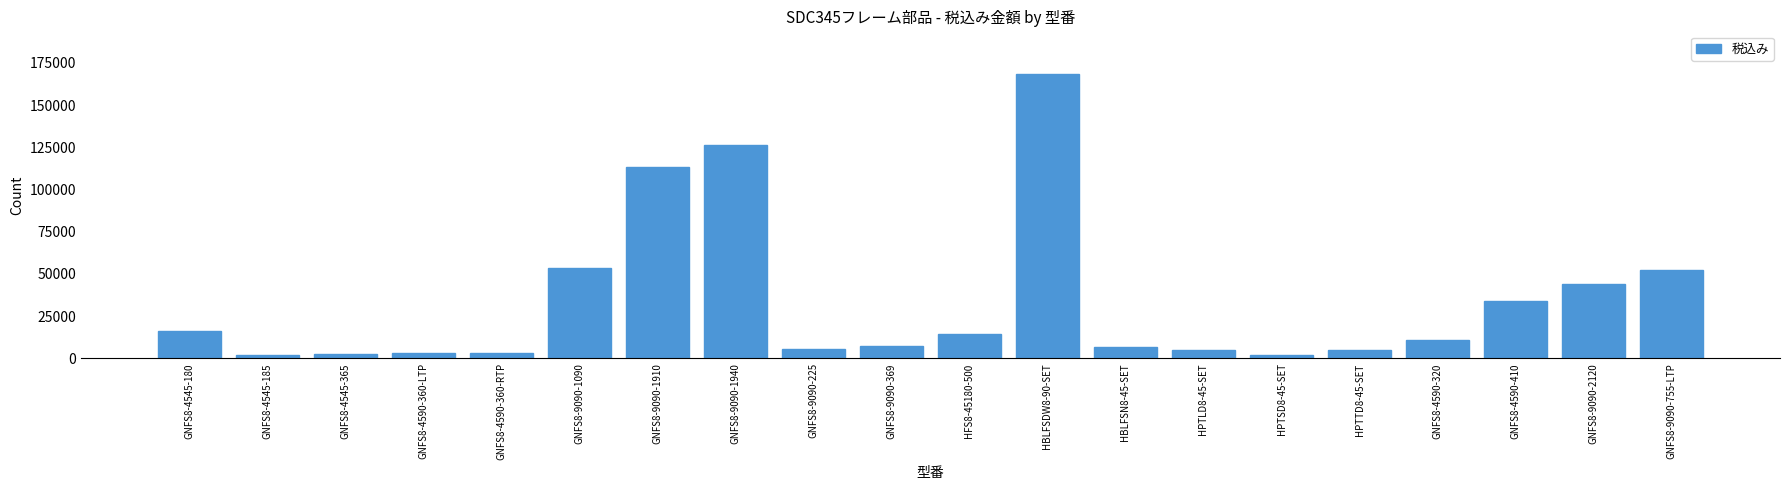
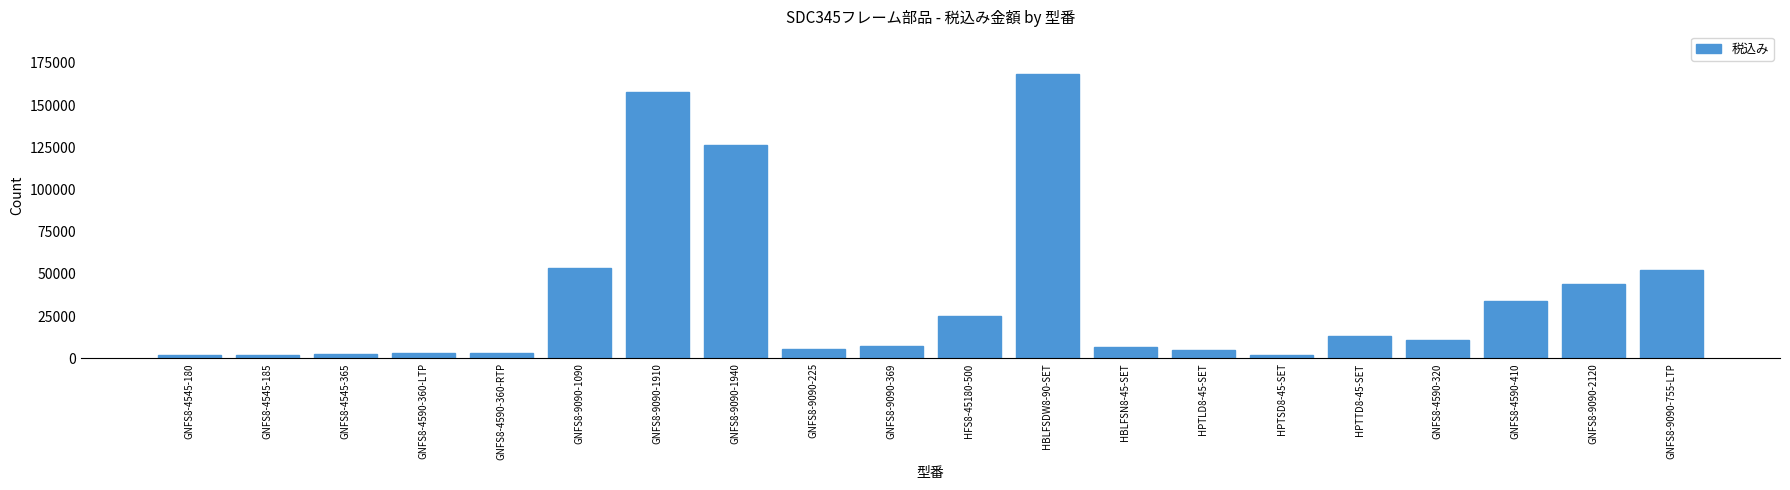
GNFS8-4545-180: 16000 -> 2000
GNFS8-9090-1910: 113000 -> 158000
HFS8-45180-500: 15000 -> 25000
HPTTD8-45-SET: 5000 -> 13000
